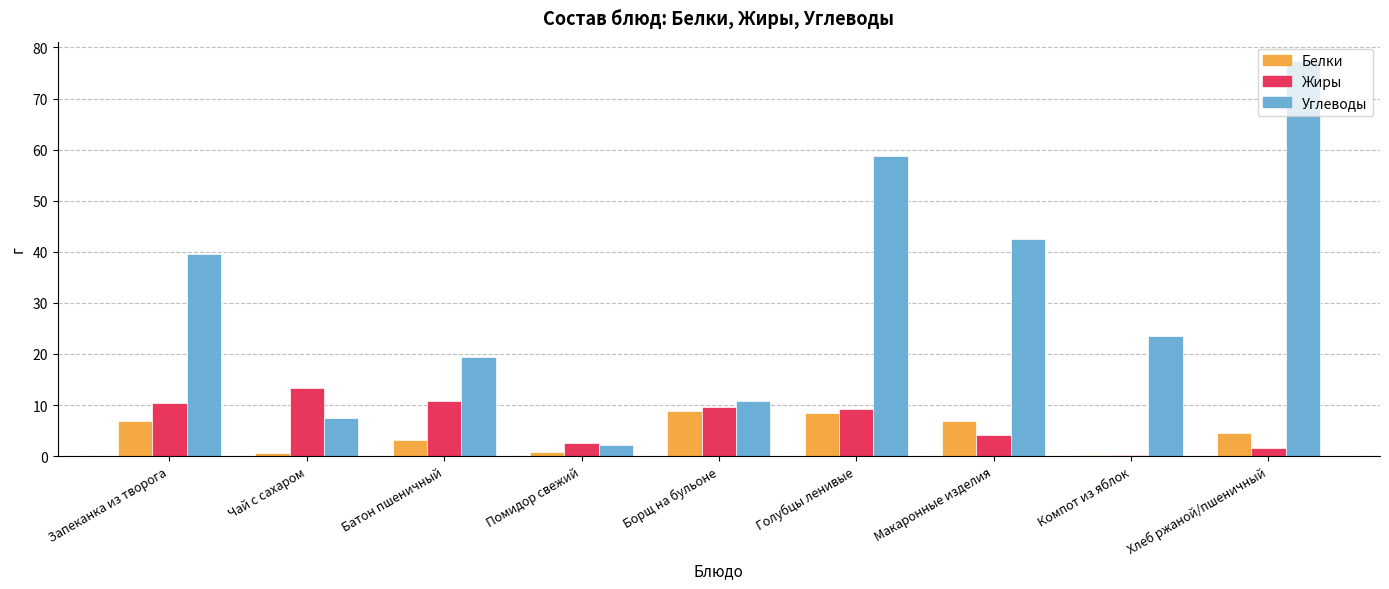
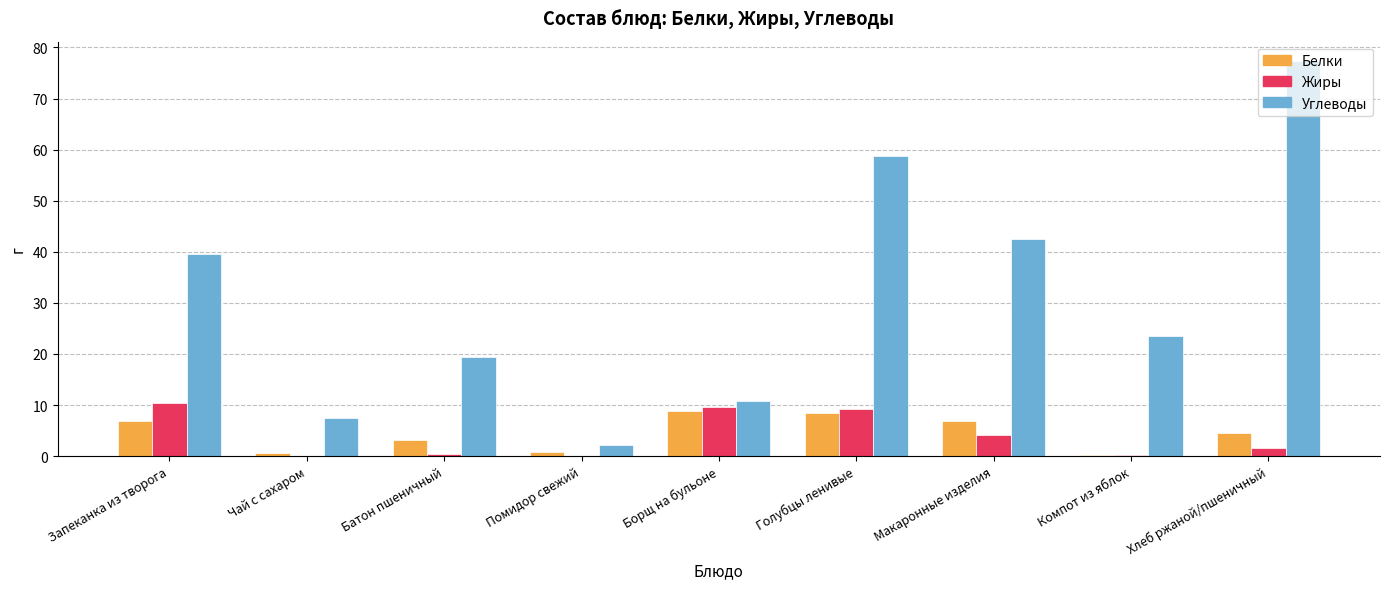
Жиры, Чай с сахаром: 13 -> 0
Жиры, Батон пшеничный: 11 -> 0
Жиры, Помидор свежий: 3 -> 0
